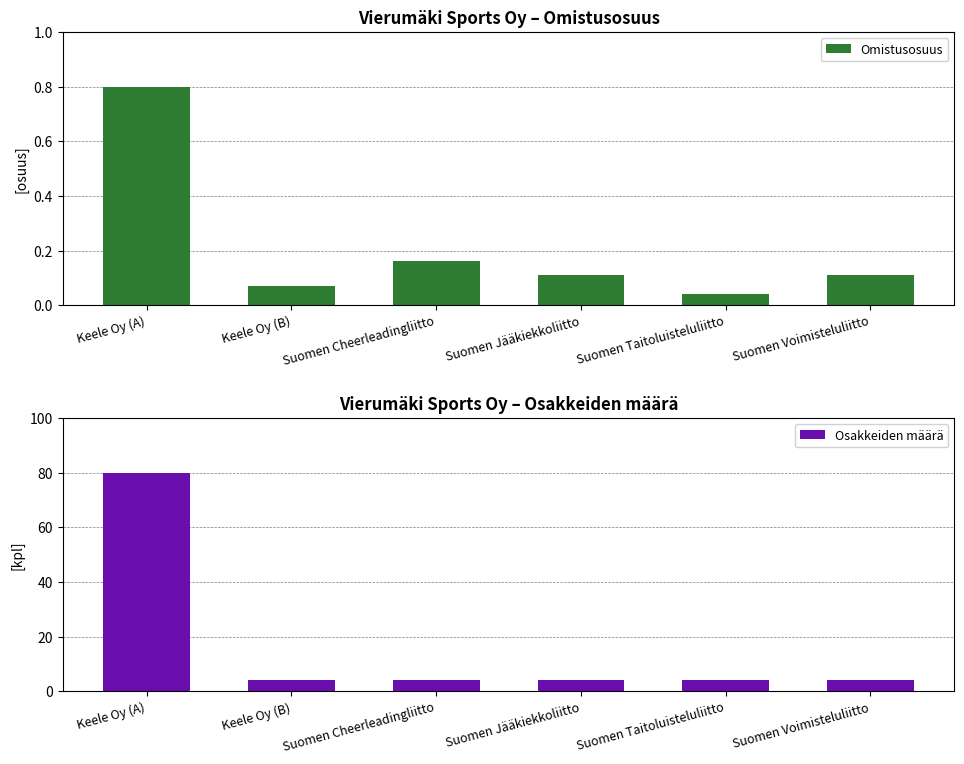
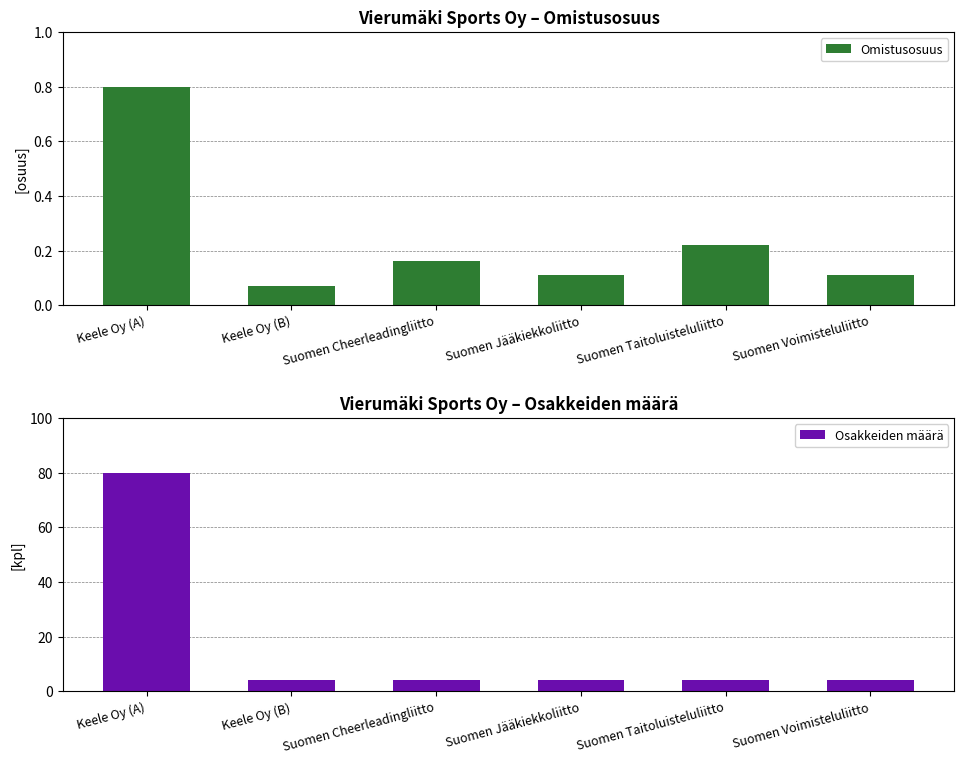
Vierumäki Sports Oy – Omistusosuus, Suomen Taitoluisteluliitto: 0.04 -> 0.22
